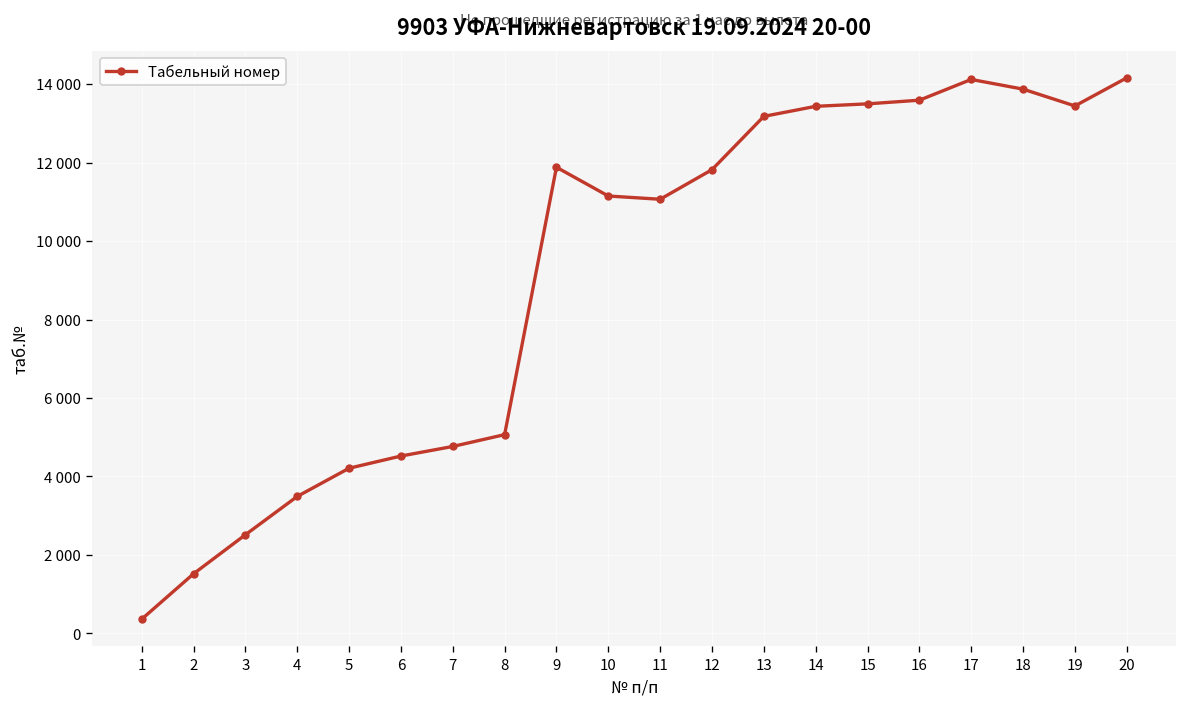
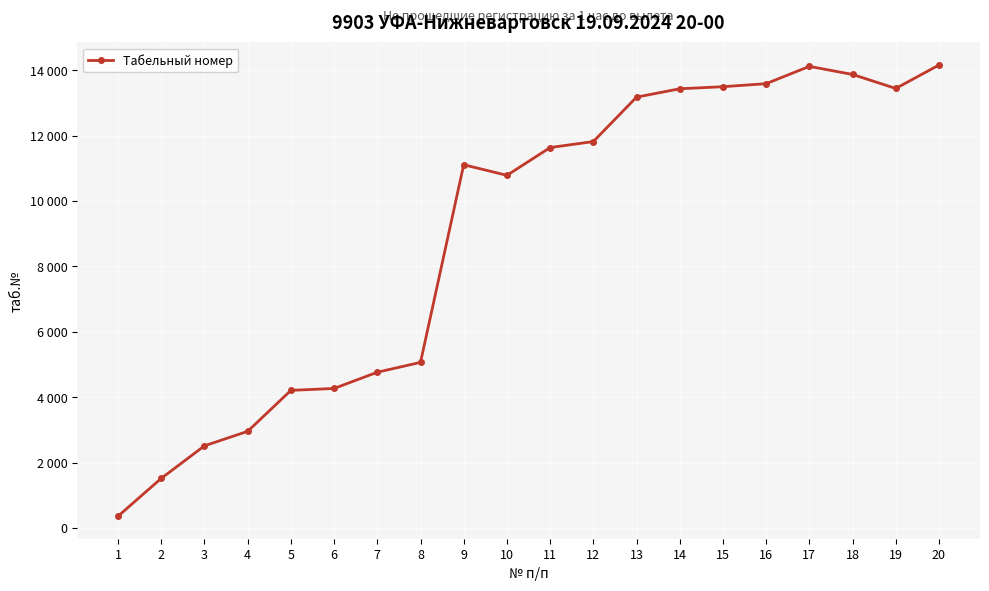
4: 3500 -> 3000
6: 4500 -> 4300
9: 11900 -> 11100
10: 11100 -> 10800
11: 11100 -> 11600
